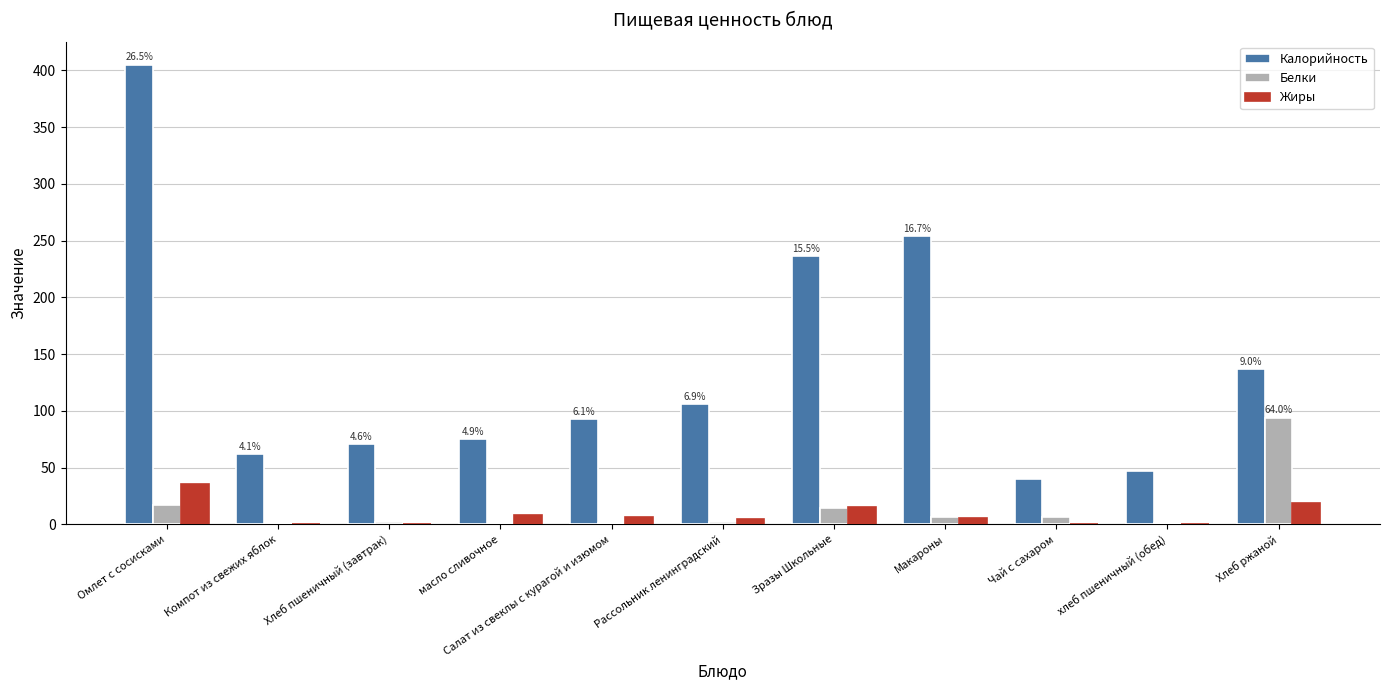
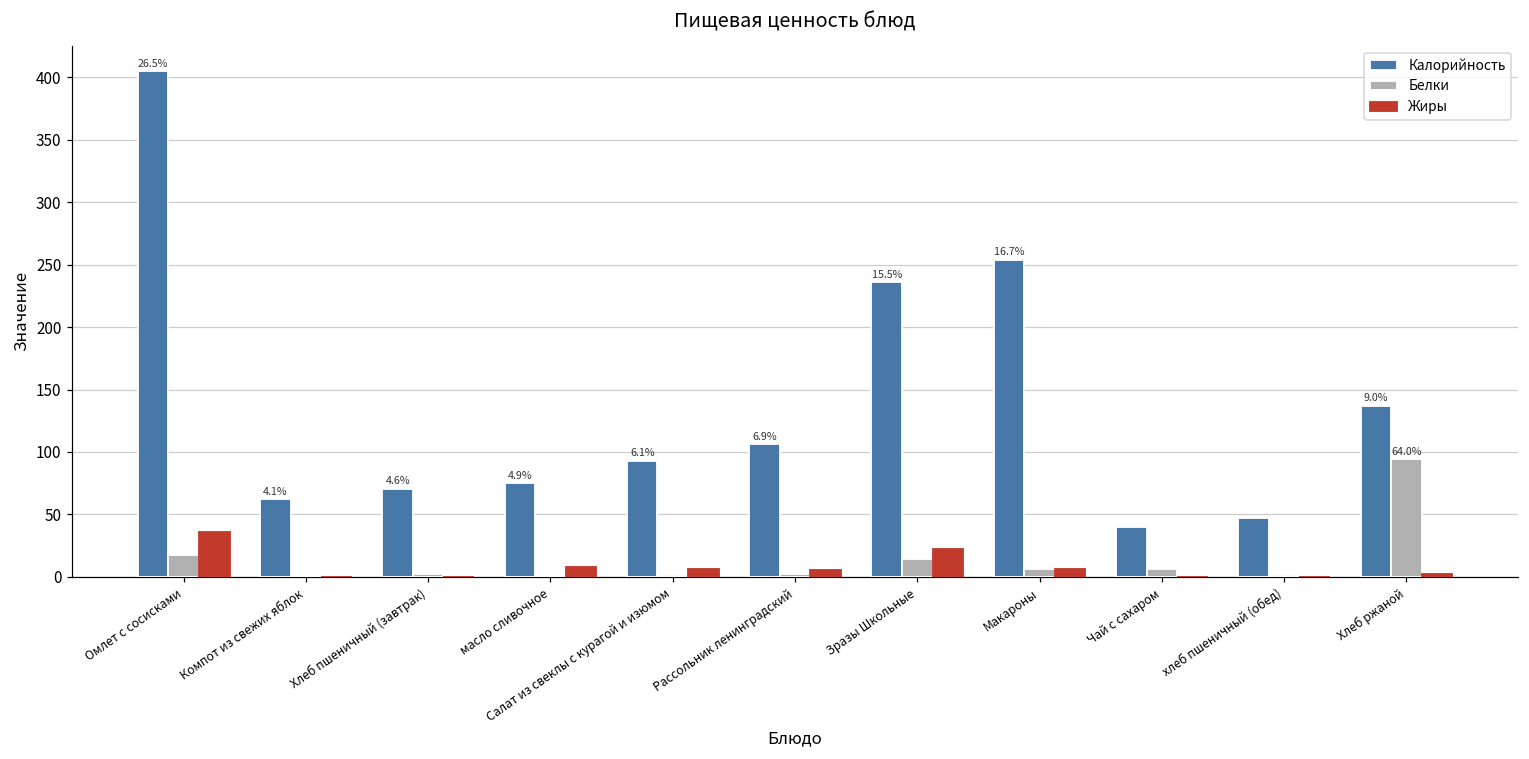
Жиры, Зразы Школьные: 16 -> 23
Жиры, Хлеб ржаной: 19 -> 2
